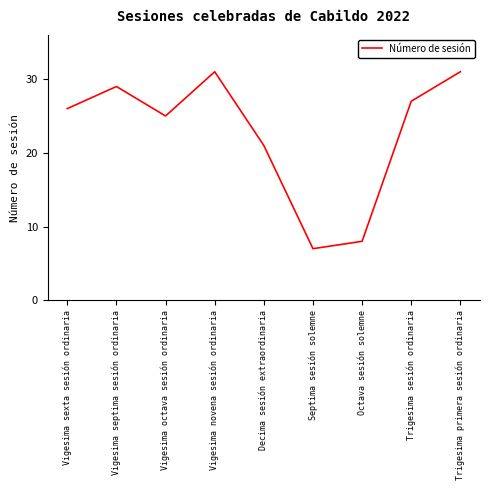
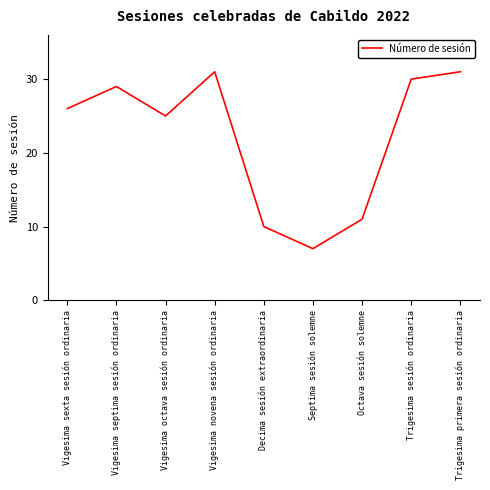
Decima sesión extraordinaria: 21 -> 10
Octava sesión solemne: 8 -> 11
Trigesima sesión ordinaria: 27 -> 30
